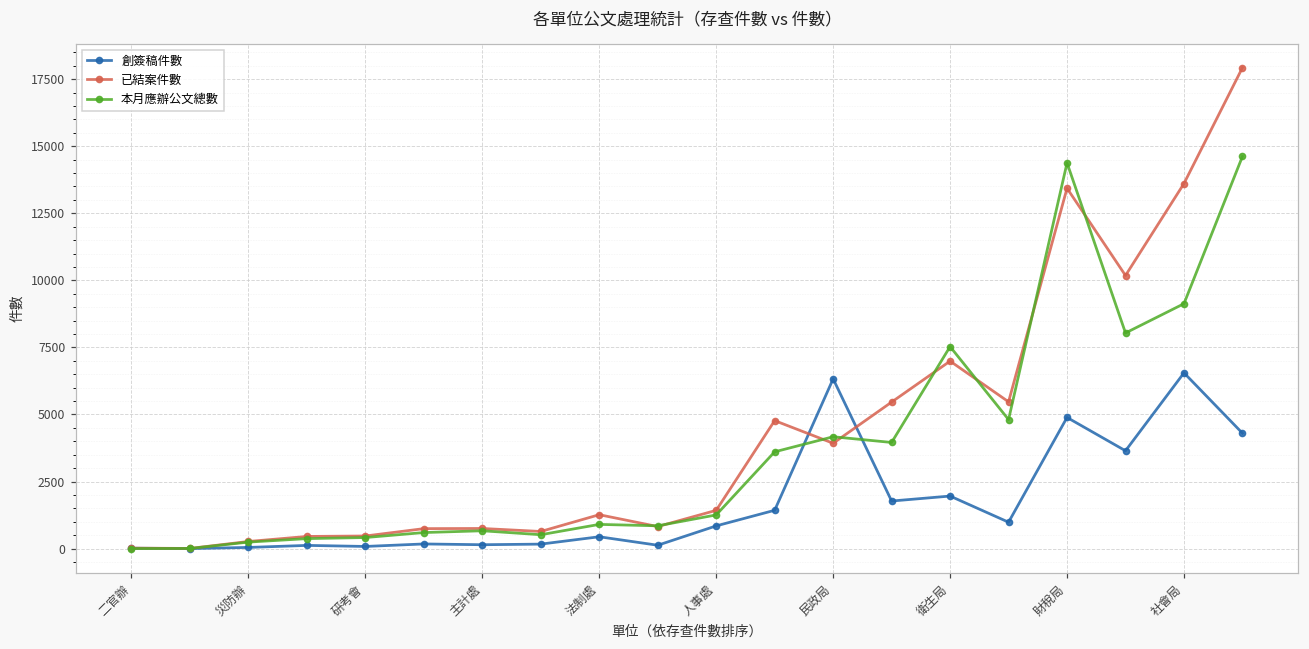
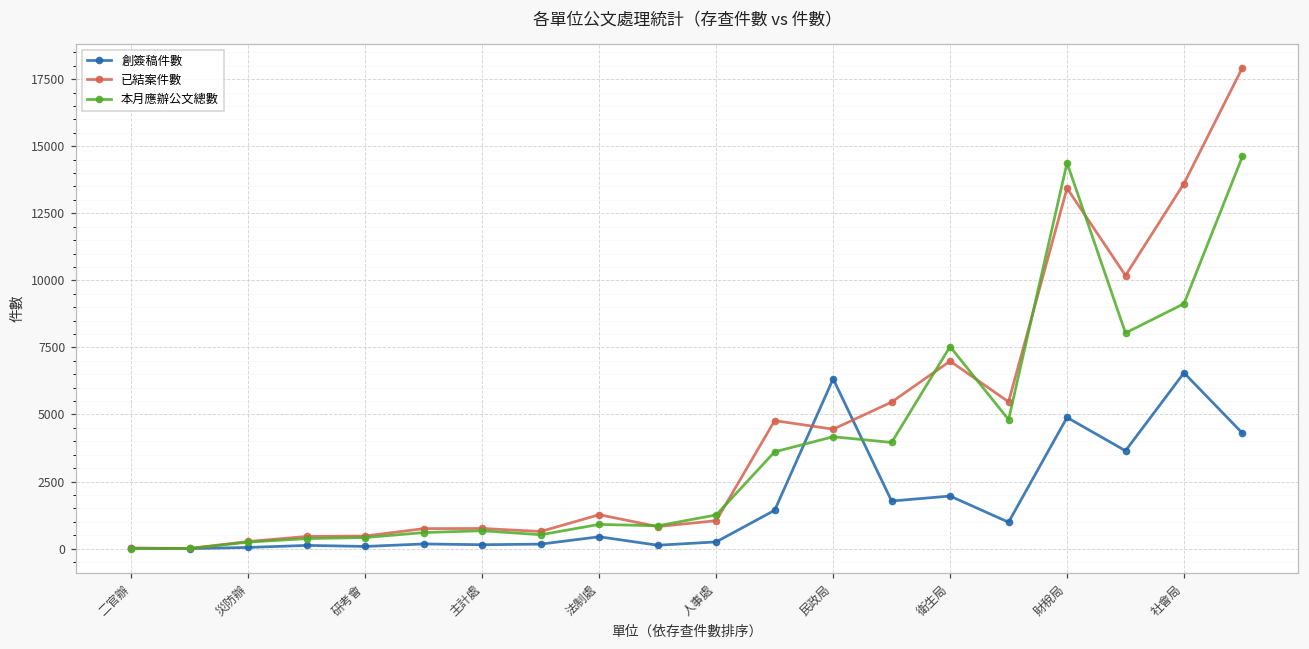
創簽稿件數, 人事處: 800 -> 300
已結案件數, 人事處: 1400 -> 1000
已結案件數, 民政局: 3900 -> 4500
